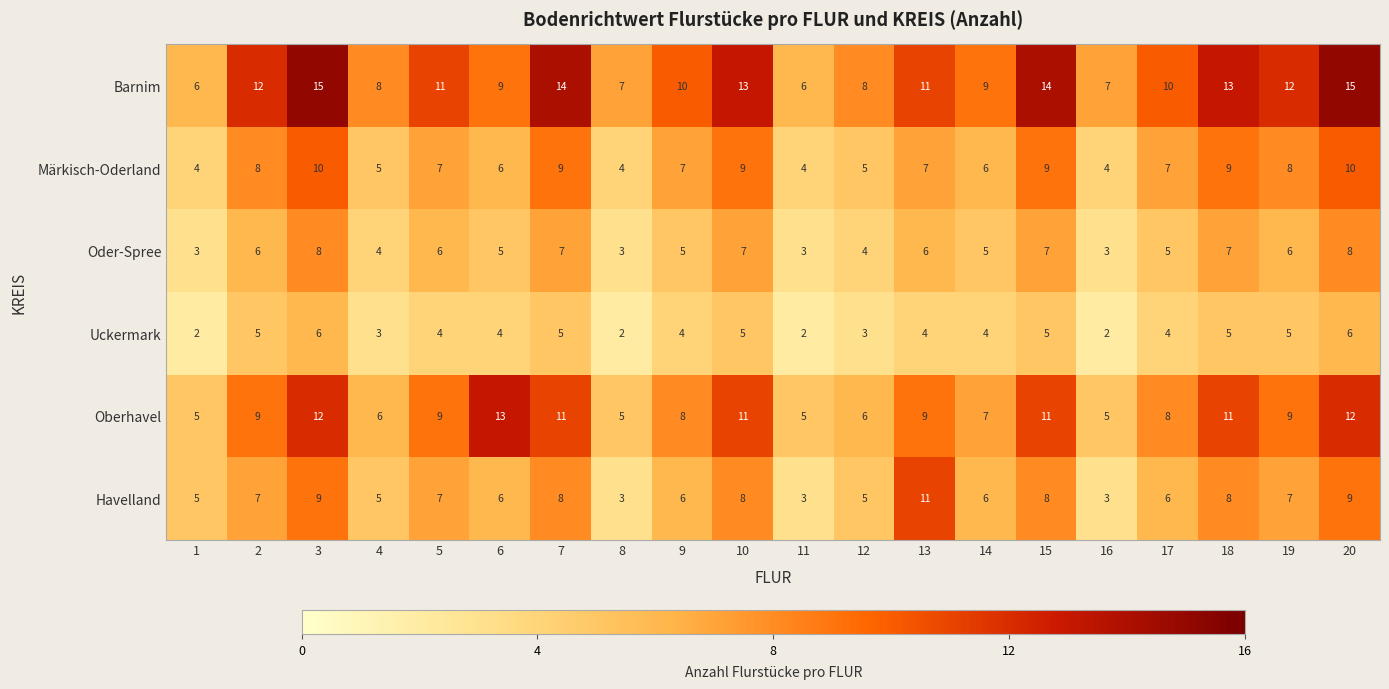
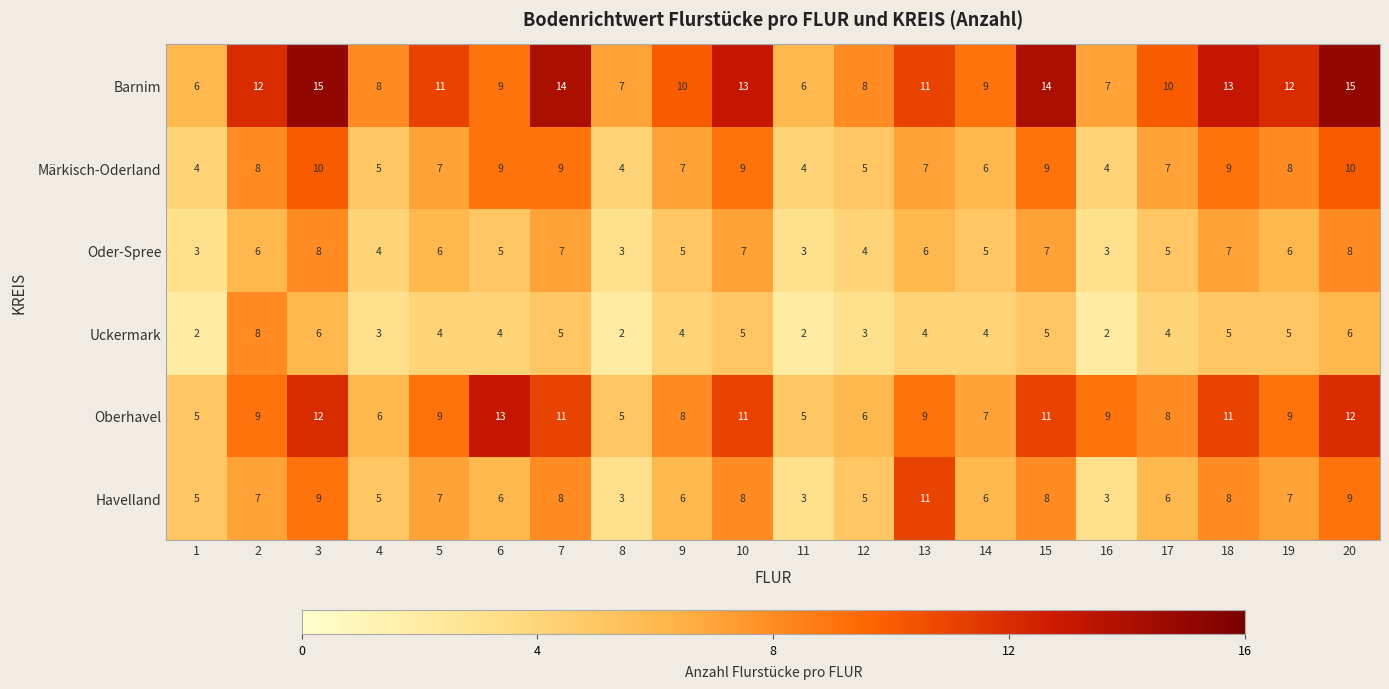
Märkisch-Oderland, 6: 6 -> 9
Uckermark, 2: 5 -> 8
Oberhavel, 16: 5 -> 9
